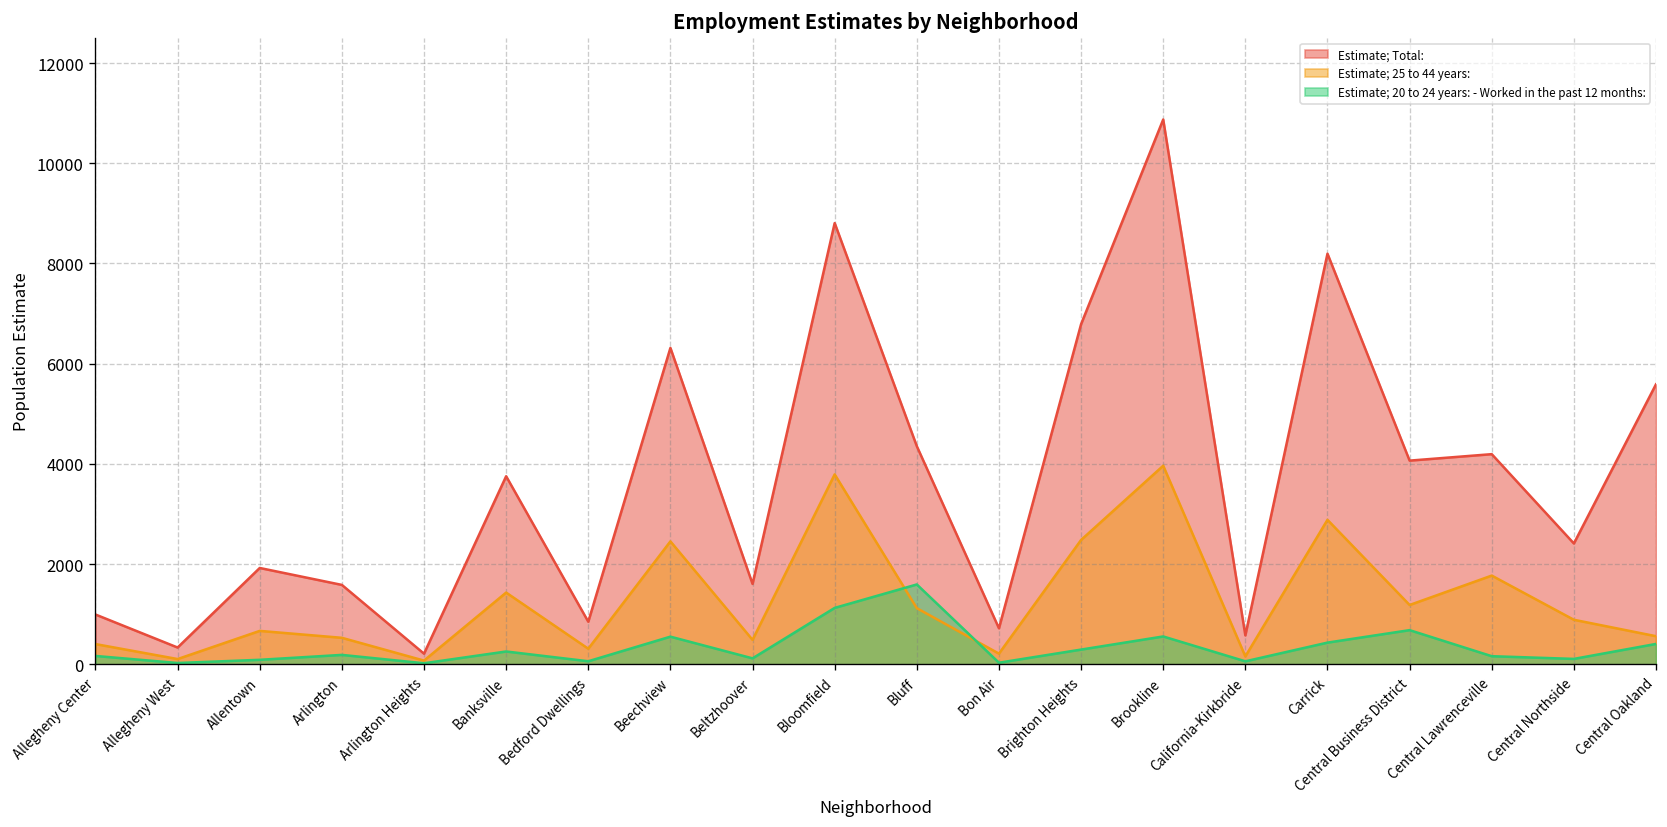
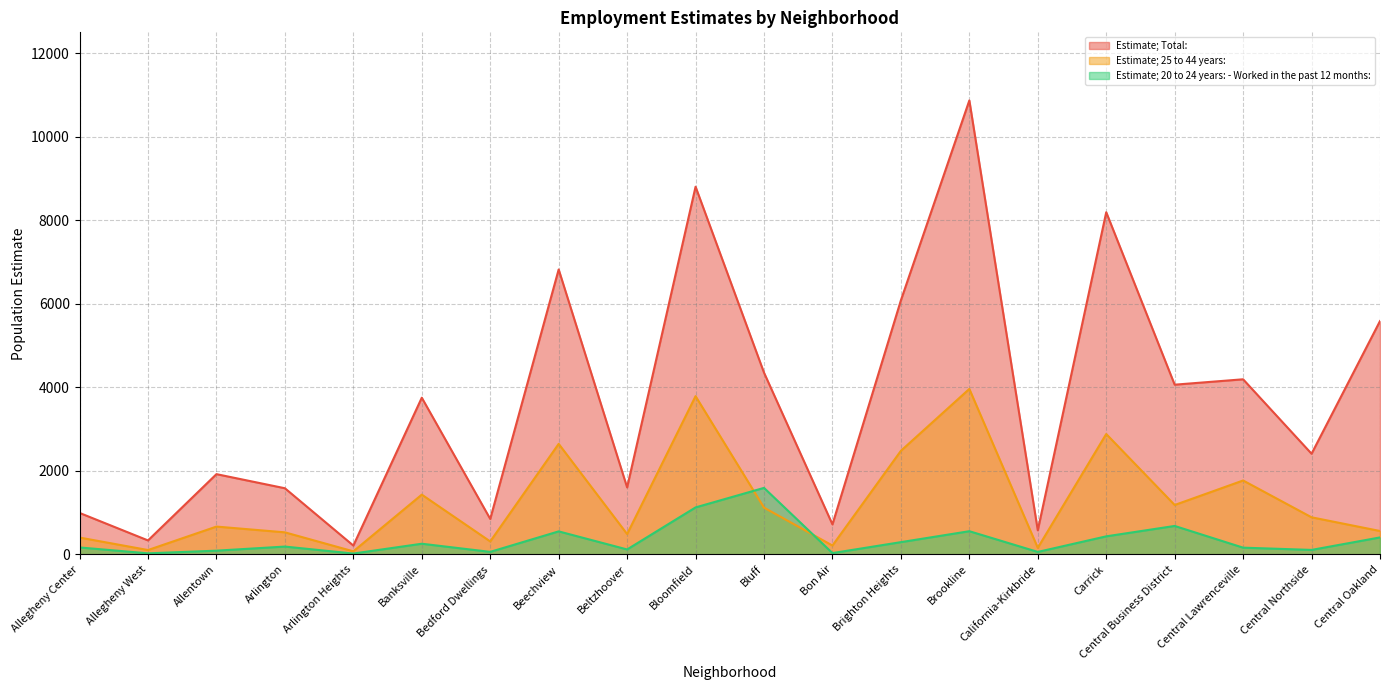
Estimate; Total:, Beechview: 6300 -> 6800
Estimate; 25 to 44 years:, Beechview: 2500 -> 2600
Estimate; Total:, Brighton Heights: 6800 -> 6100
